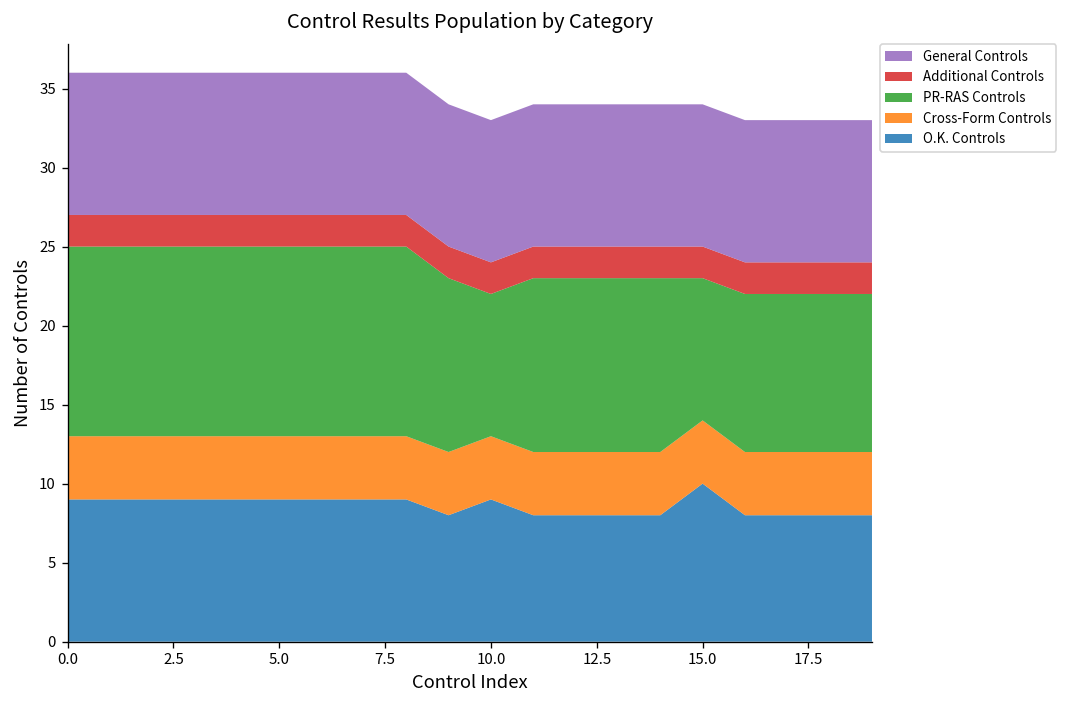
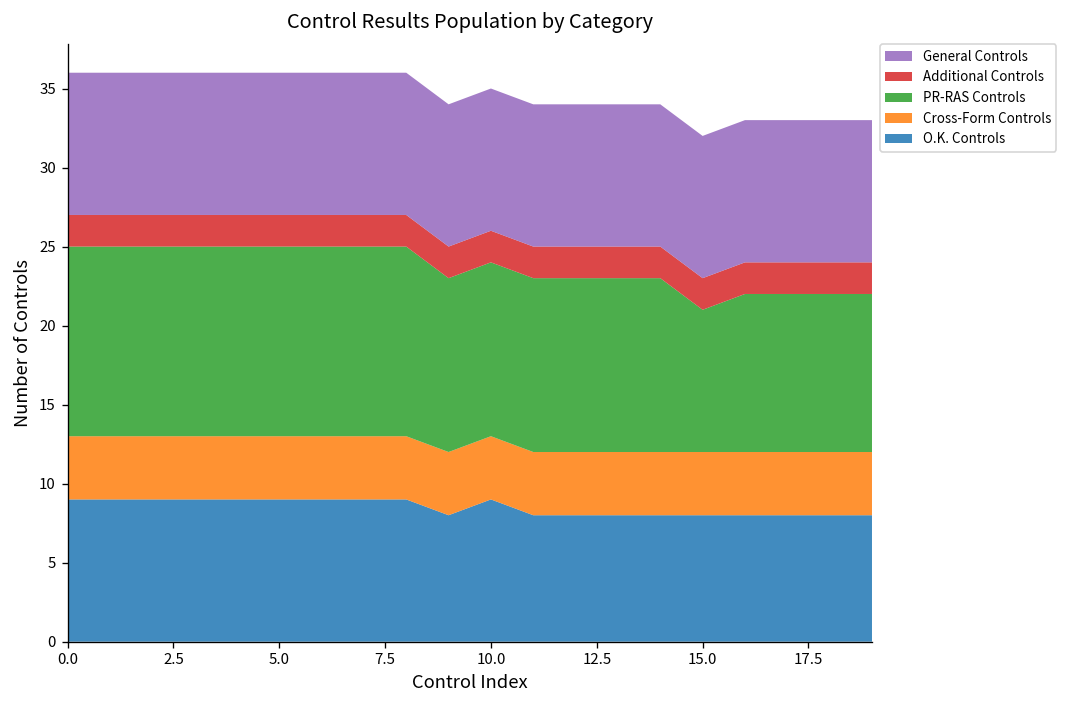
PR-RAS Controls, 10.0: 9 -> 11
O.K. Controls, 15.0: 10 -> 8
